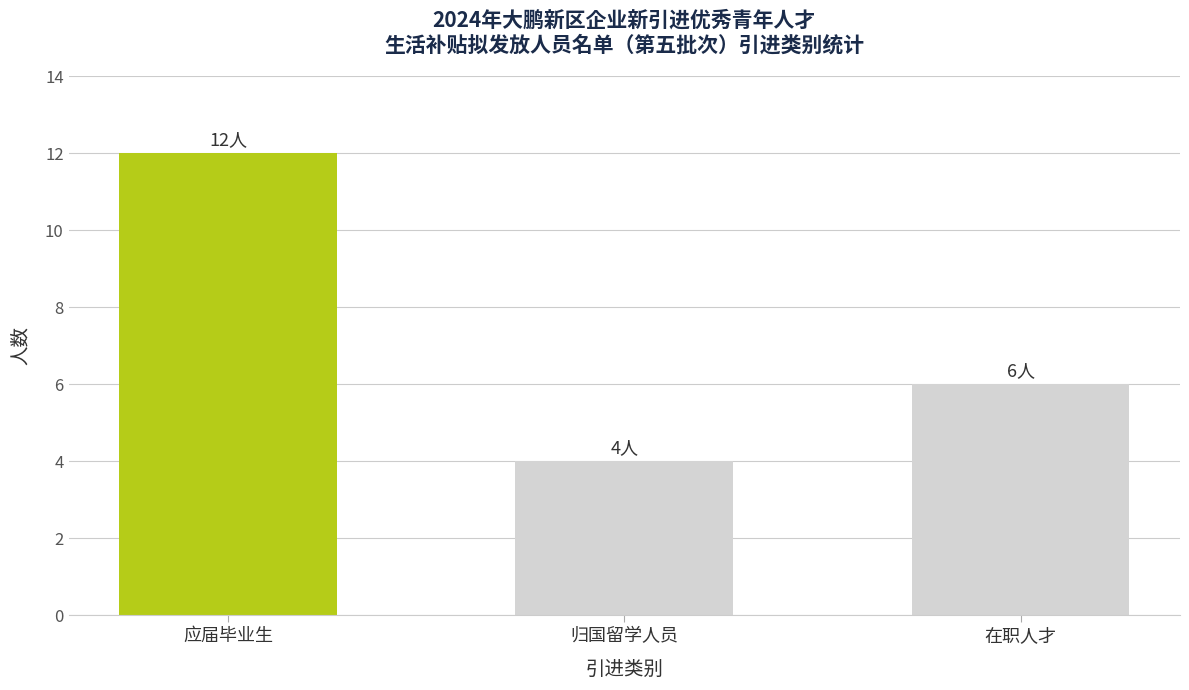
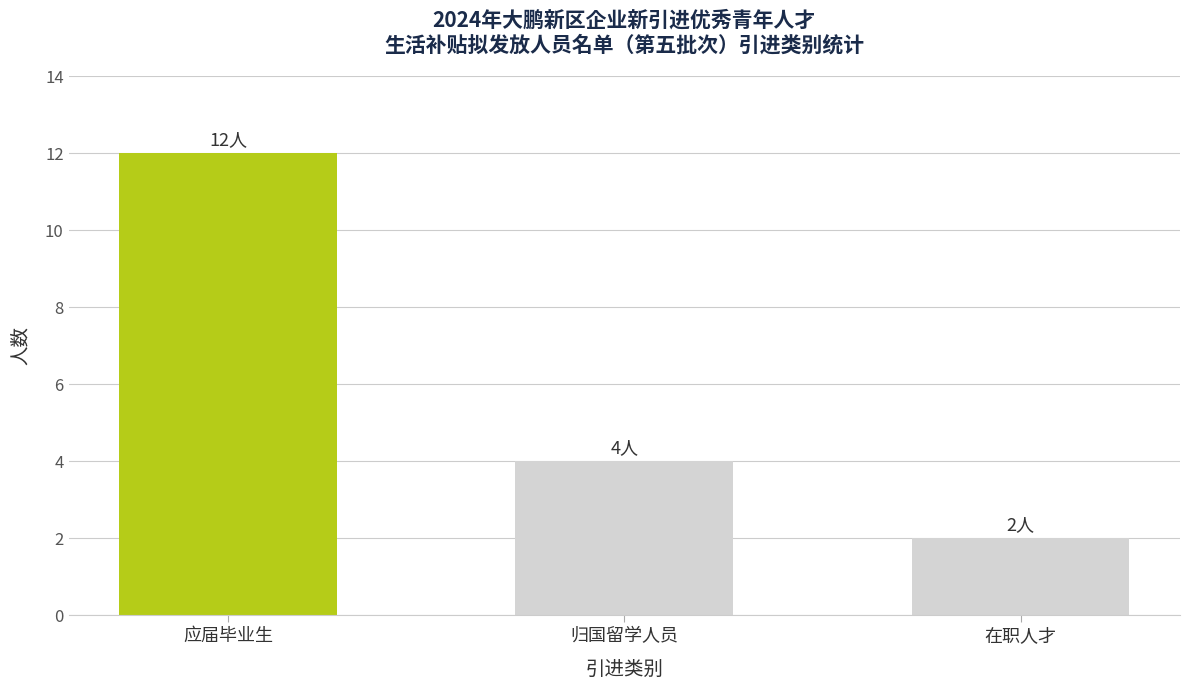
在职人才: 6人 -> 2人
